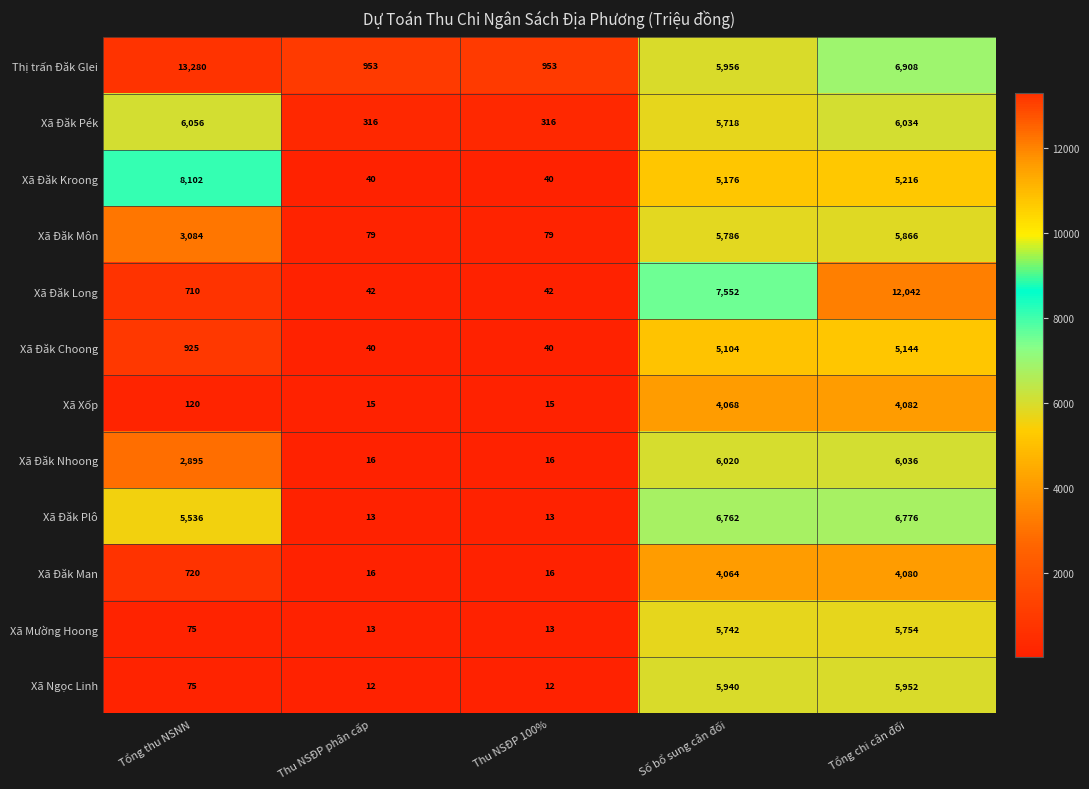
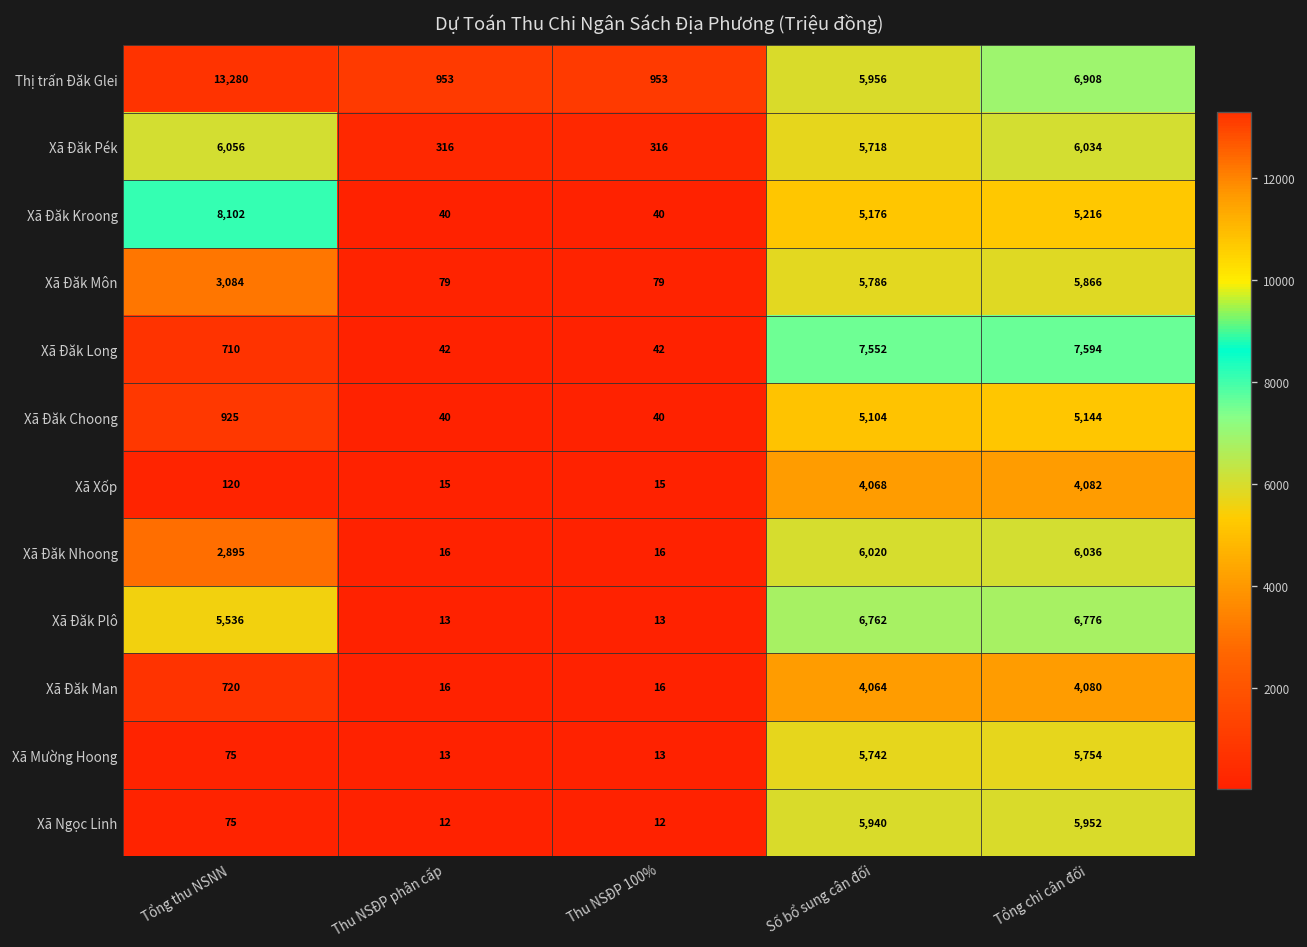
Xã Đăk Long, Tổng chi cân đối: 12,042 -> 7,594
